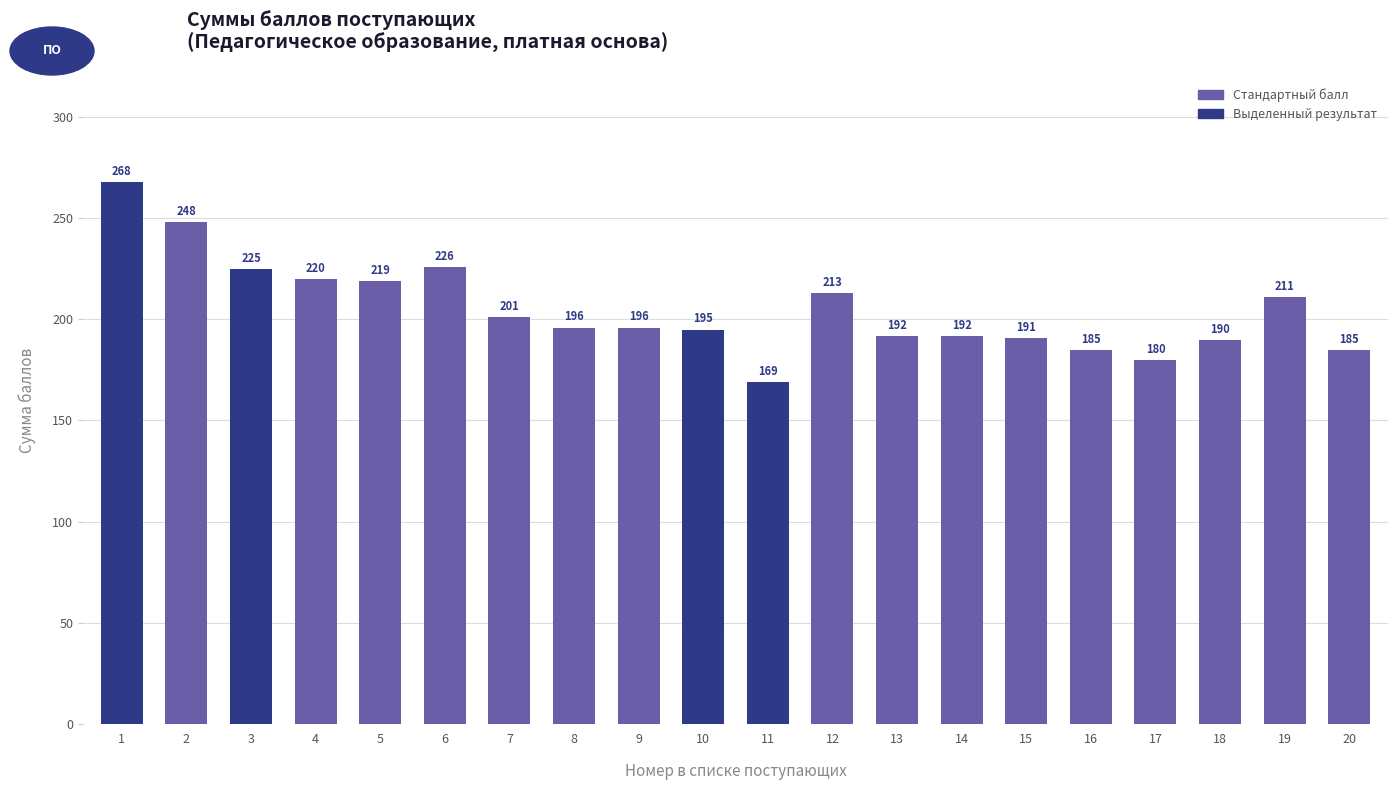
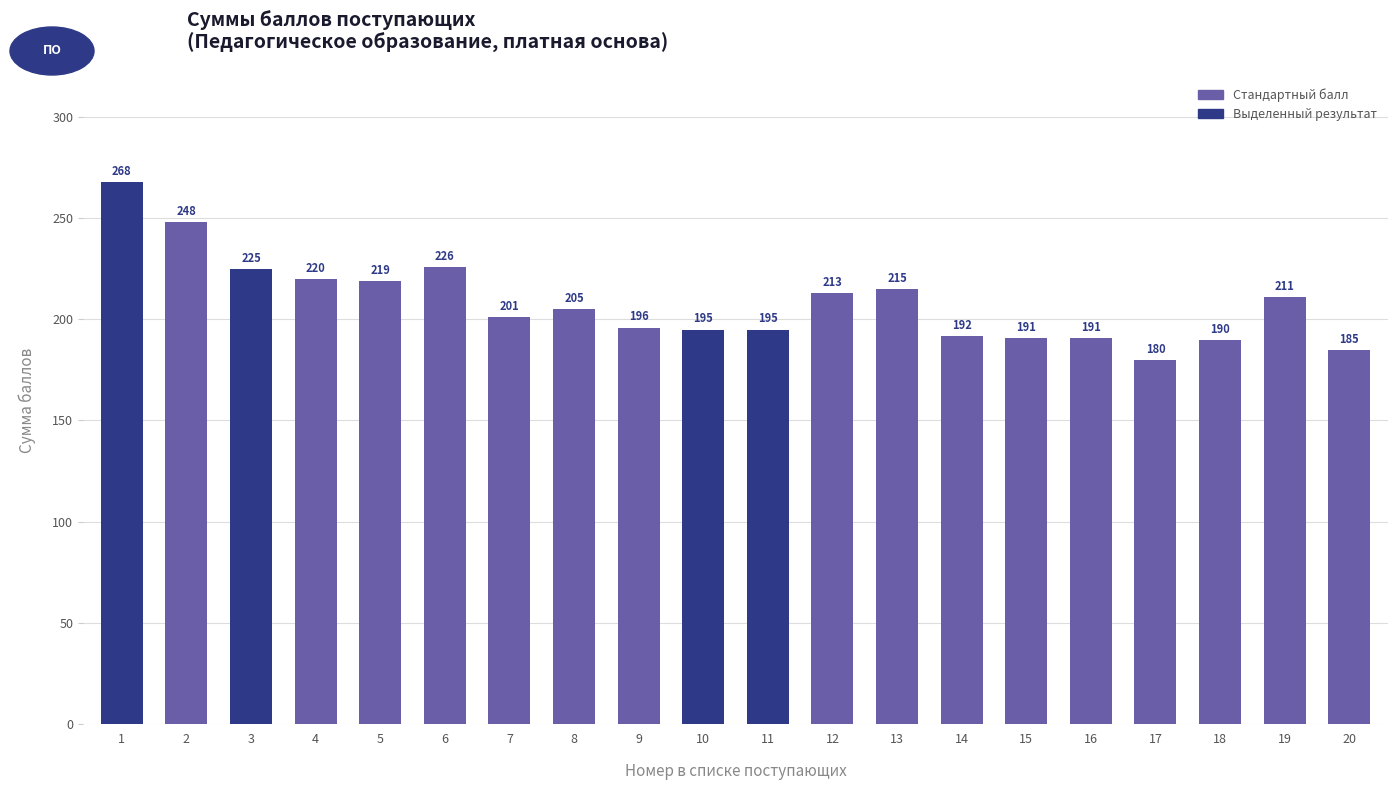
8: 196 -> 205
11: 169 -> 195
13: 192 -> 215
16: 185 -> 191
